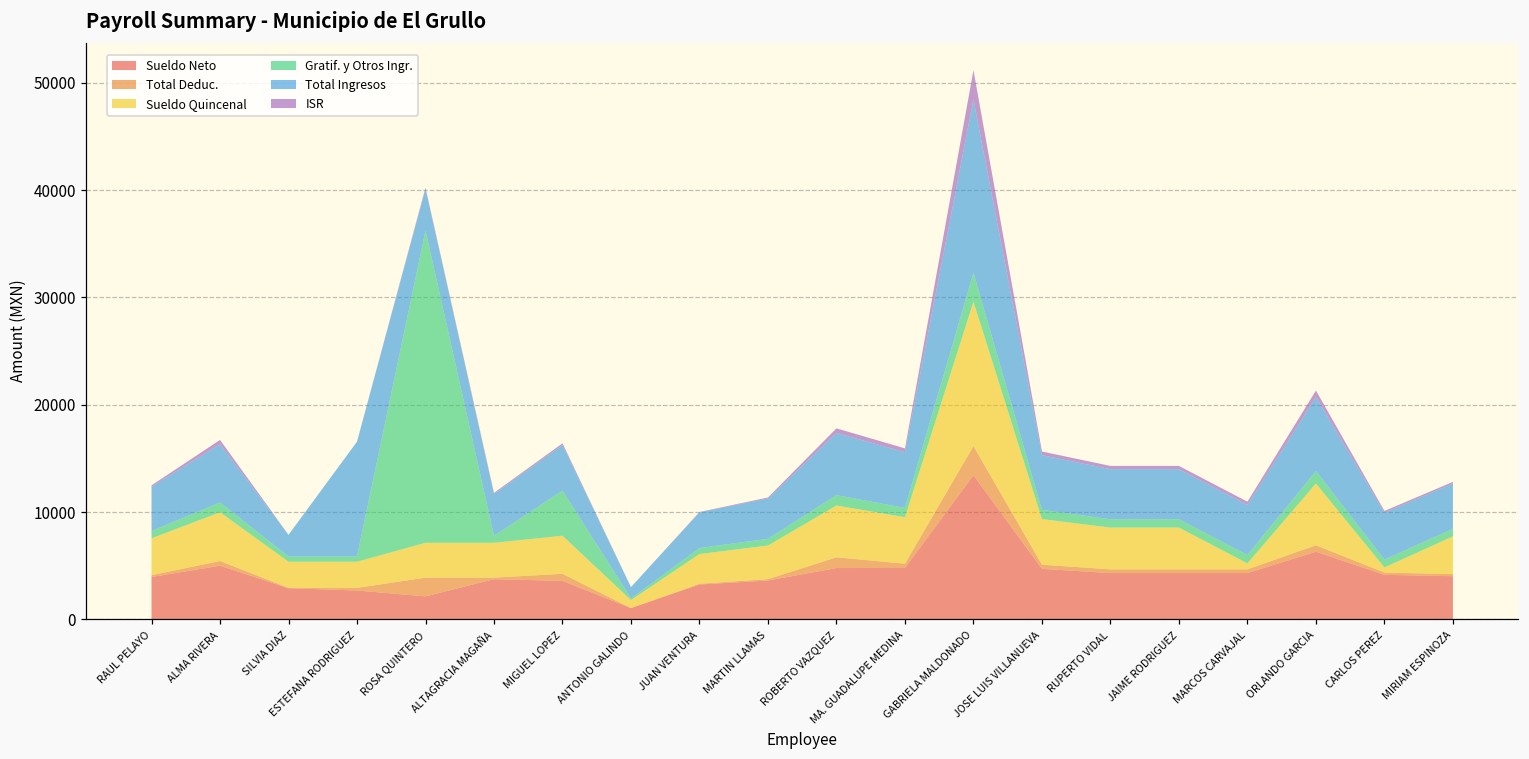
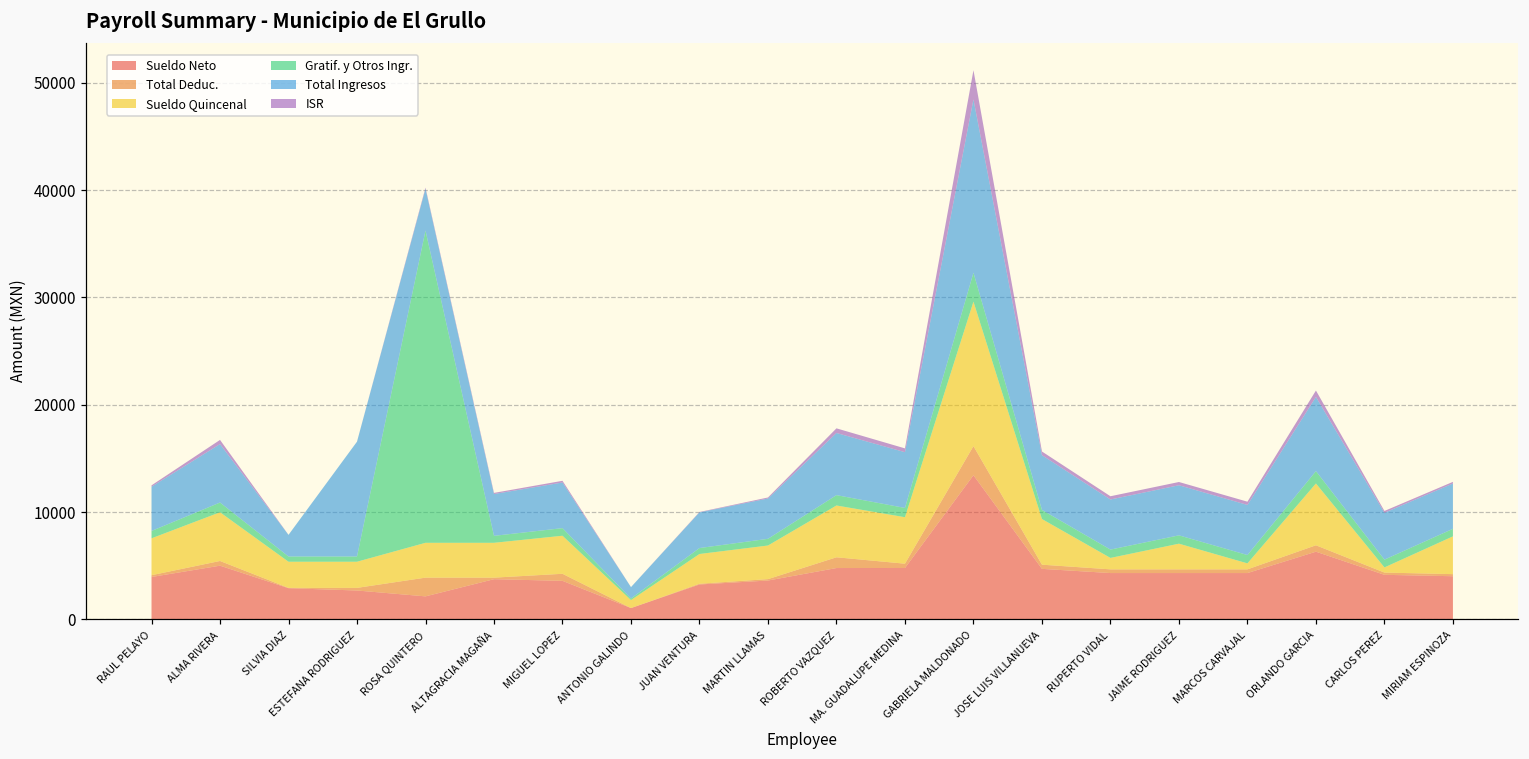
Gratif. y Otros Ingr., MIGUEL LOPEZ: 4000 -> 1000
Sueldo Quincenal, RUPERTO VIDAL: 4000 -> 1000
Sueldo Quincenal, JAIME RODRIGUEZ: 4000 -> 2000
